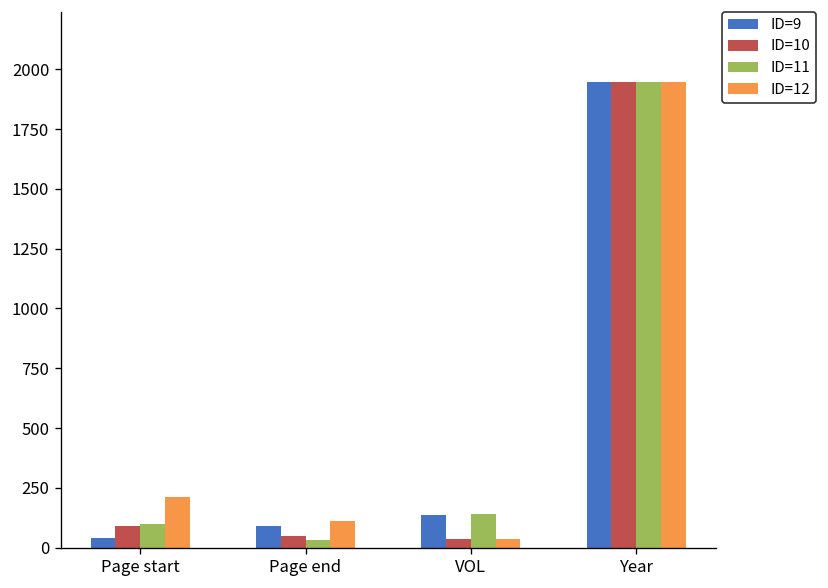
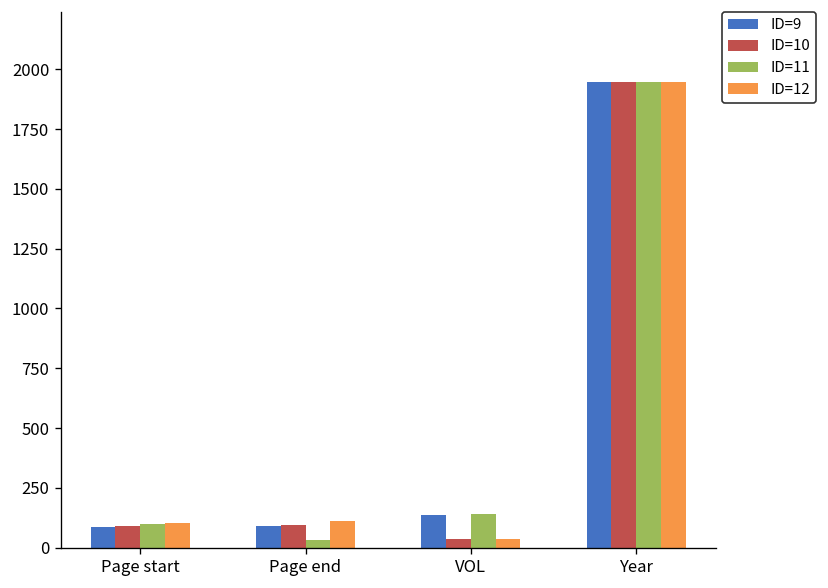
ID=9, Page start: 40 -> 90
ID=12, Page start: 210 -> 100
ID=10, Page end: 50 -> 100
